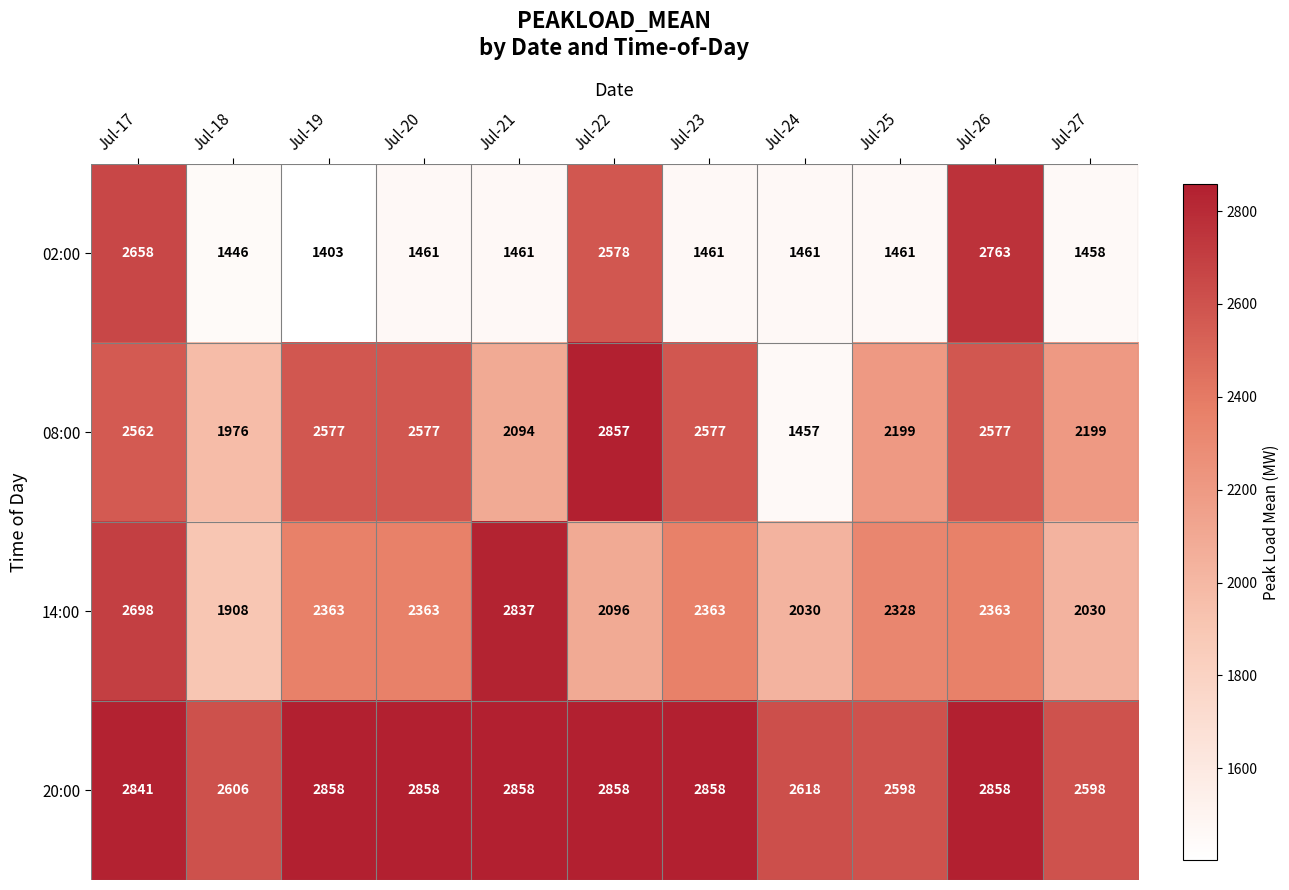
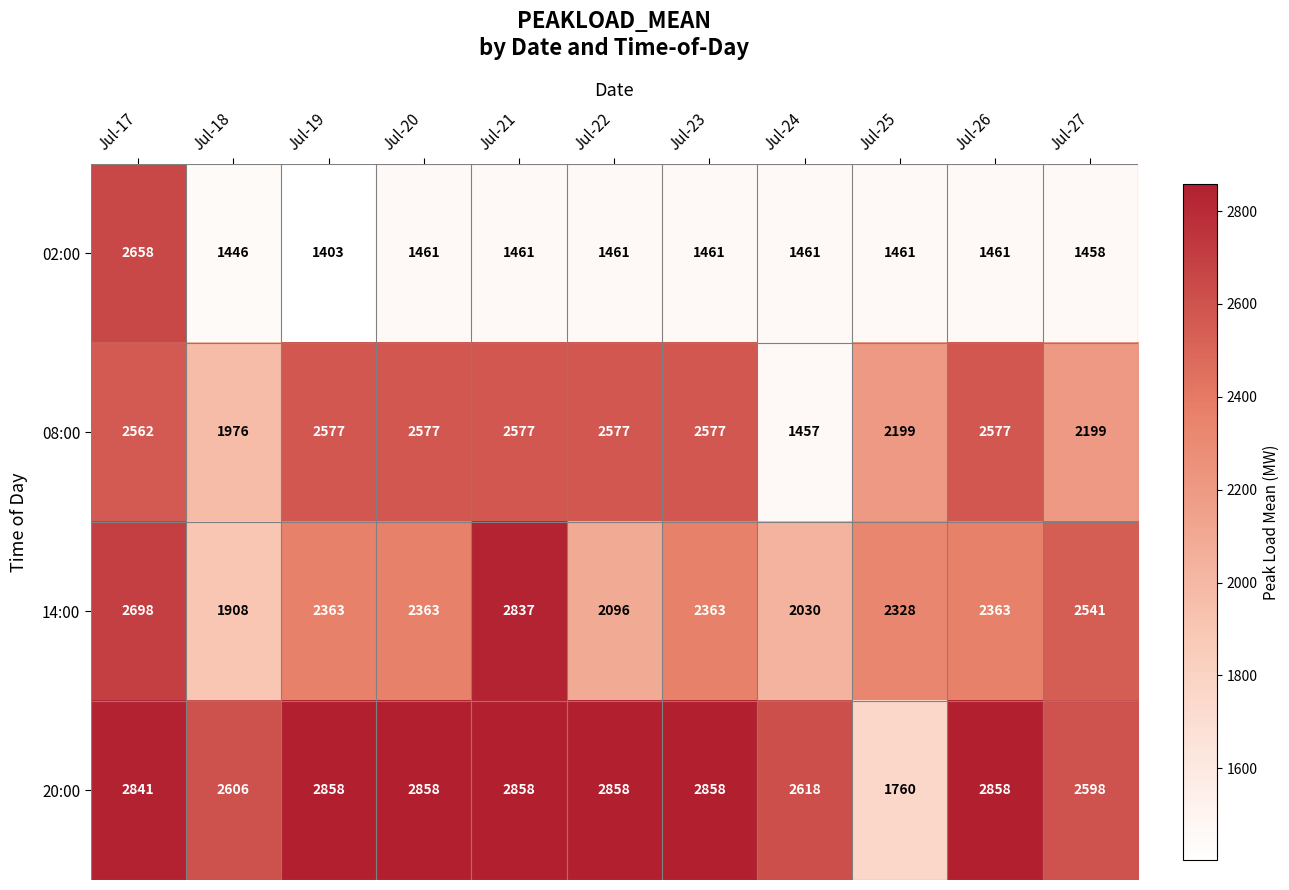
02:00, Jul-22: 2578 -> 1461
02:00, Jul-26: 2763 -> 1461
08:00, Jul-21: 2094 -> 2577
08:00, Jul-22: 2857 -> 2577
14:00, Jul-27: 2030 -> 2541
20:00, Jul-25: 2598 -> 1760
